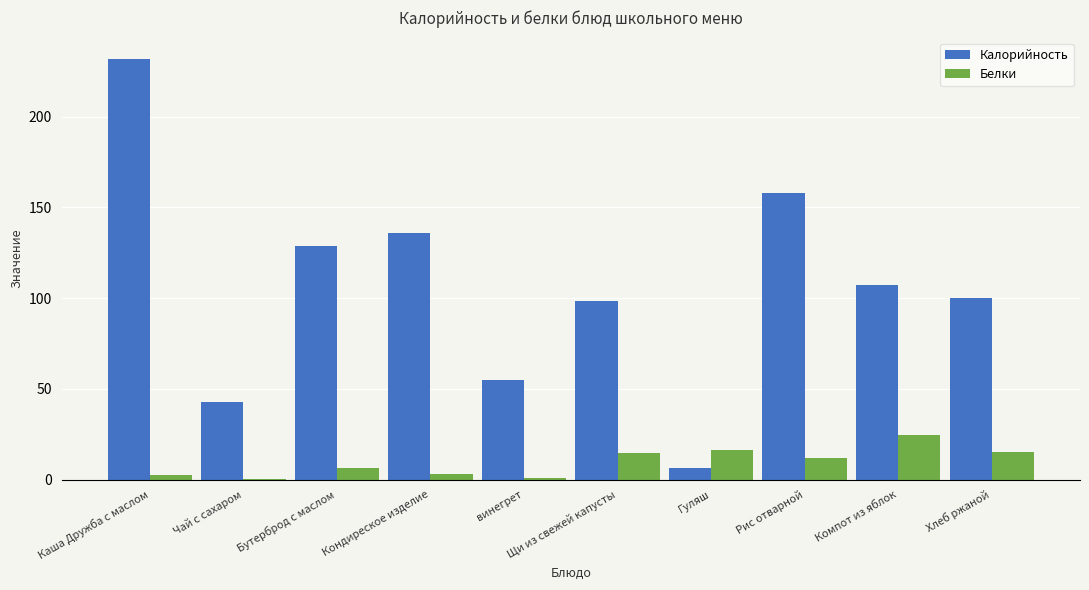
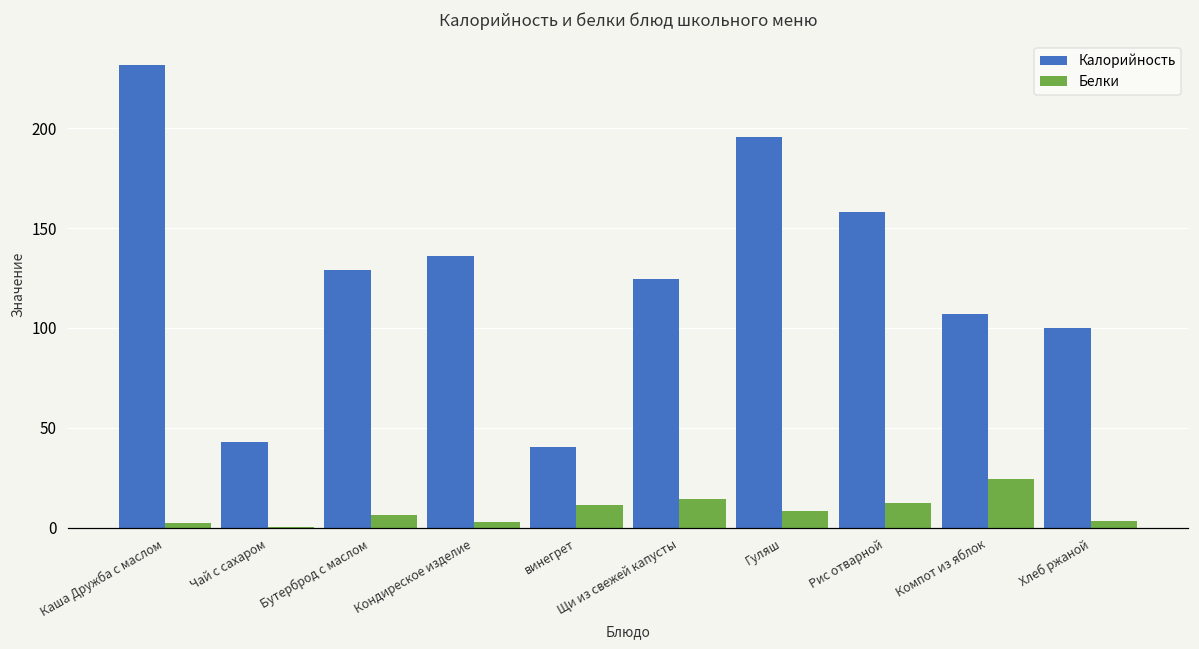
Калорийность, винегрет: 55 -> 41
Белки, винегрет: 1 -> 11
Калорийность, Щи из свежей капусты: 98 -> 125
Калорийность, Гуляш: 6 -> 196
Белки, Гуляш: 16 -> 8
Белки, Хлеб ржаной: 15 -> 3
